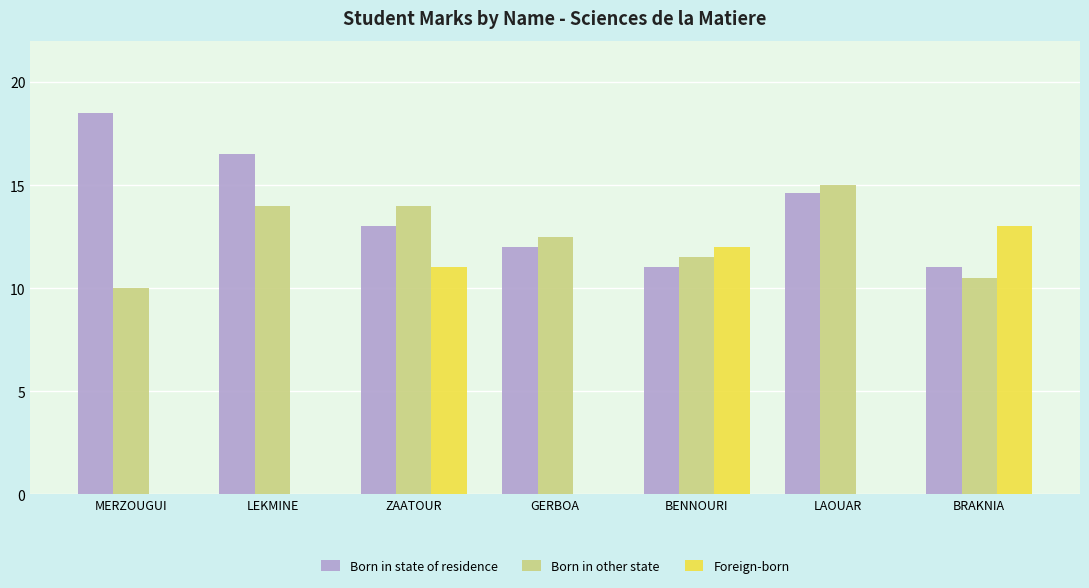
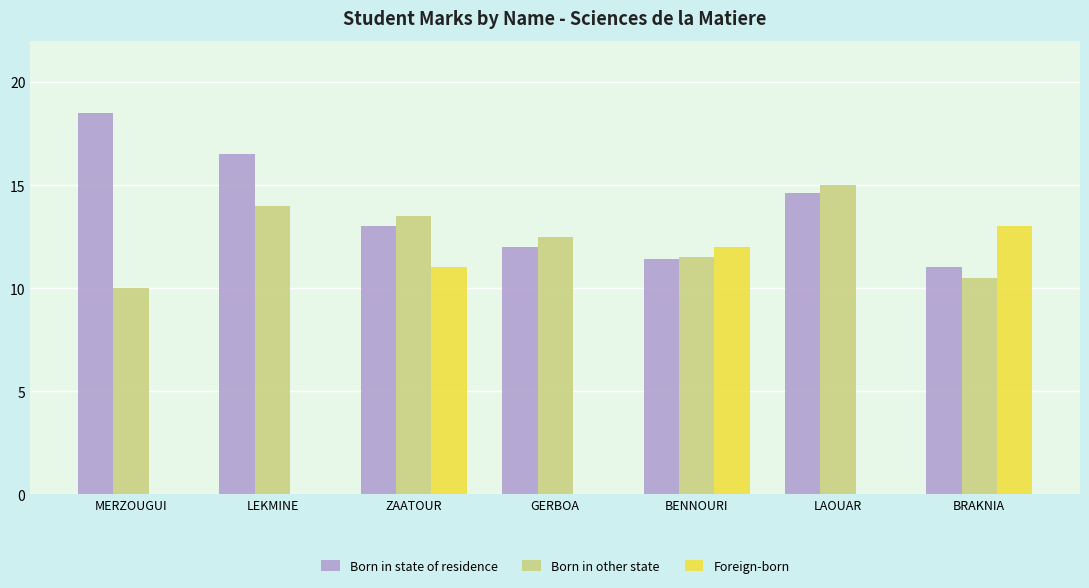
Born in other state, ZAATOUR: 14.0 -> 13.5
Born in state of residence, BENNOURI: 11.0 -> 11.4
